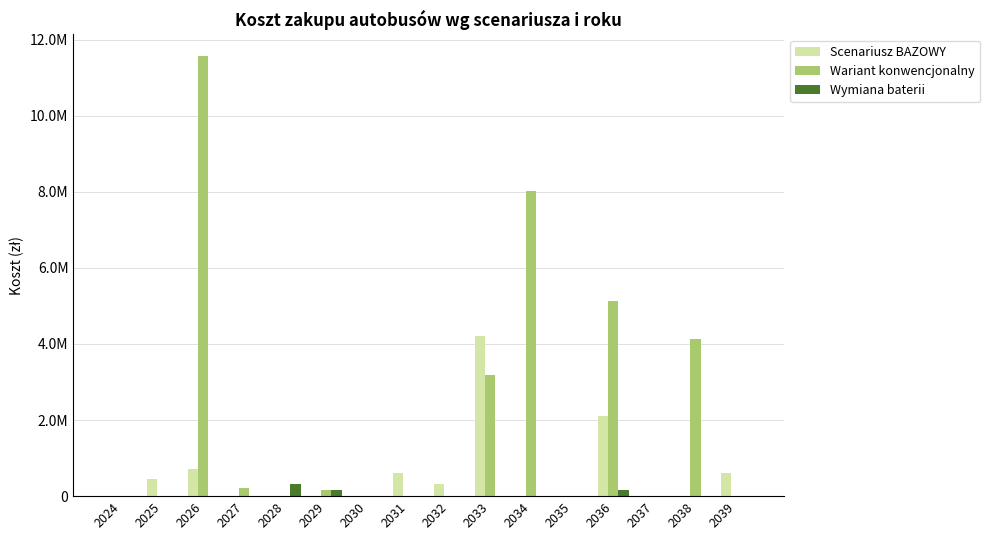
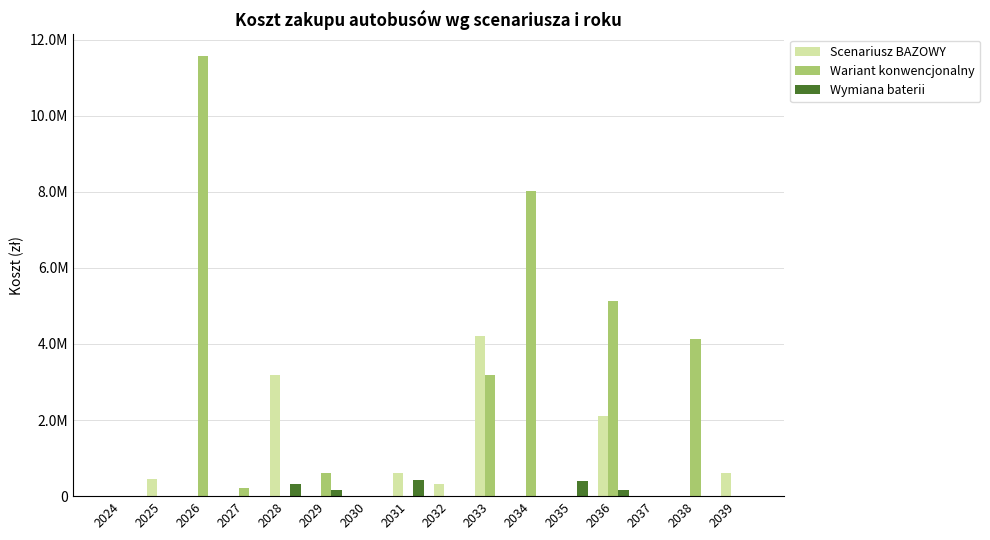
Scenariusz BAZOWY, 2026: 700000 -> 0
Scenariusz BAZOWY, 2028: 0 -> 3200000
Wariant konwencjonalny, 2029: 200000 -> 600000
Wymiana baterii, 2031: 0 -> 400000
Wymiana baterii, 2035: 0 -> 400000
